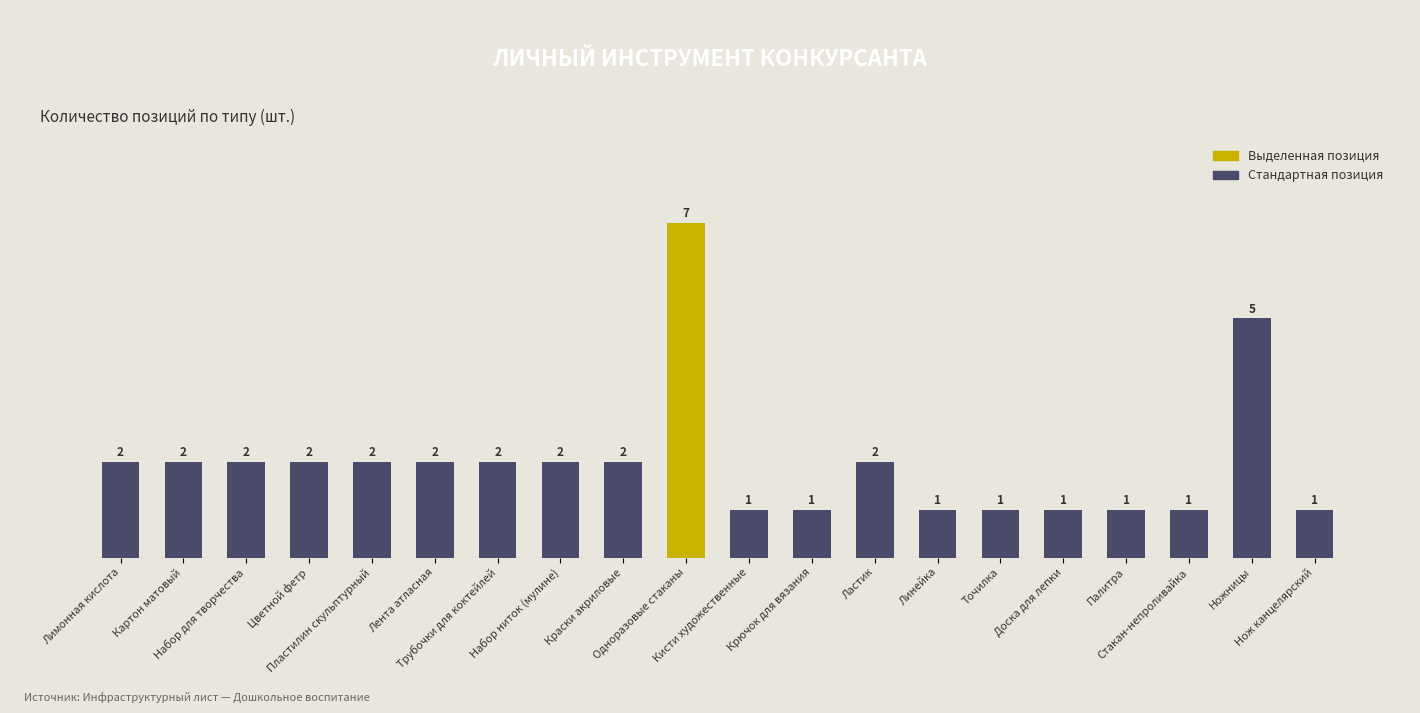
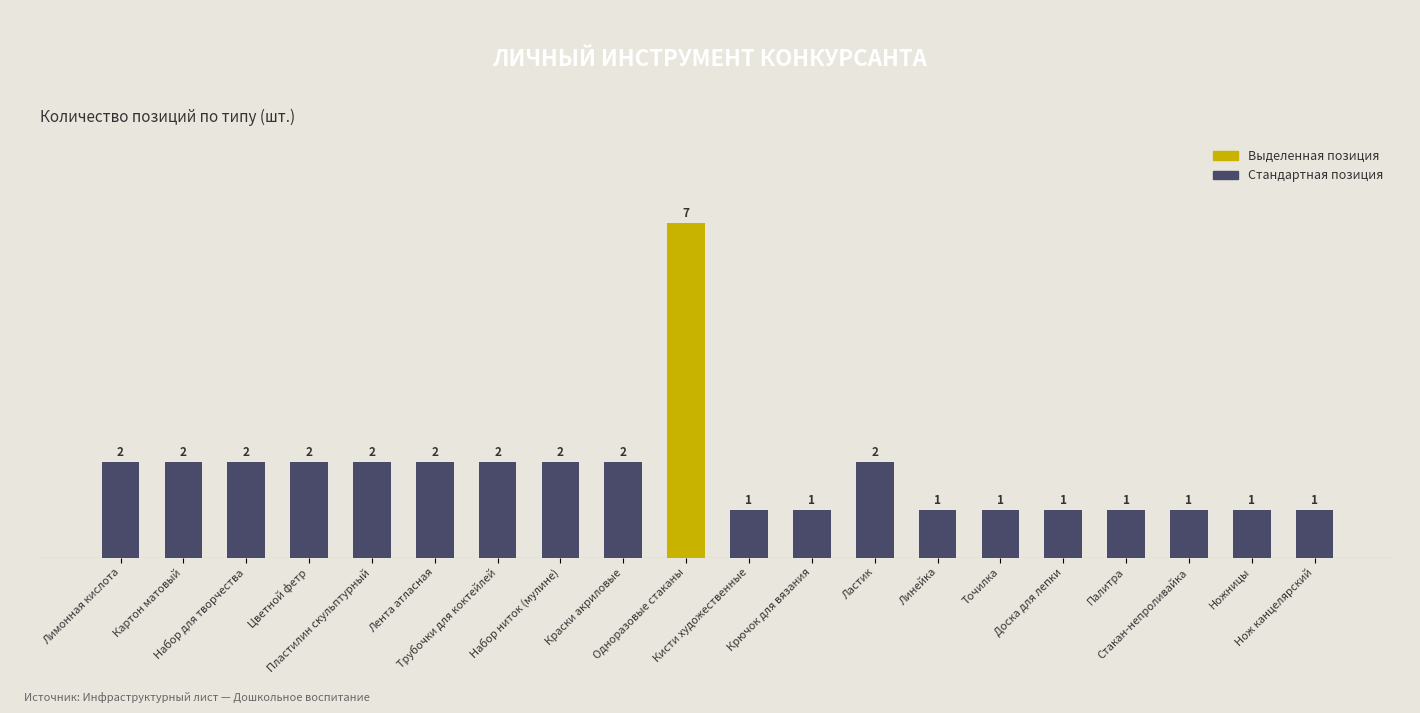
Ножницы: 5 -> 1
